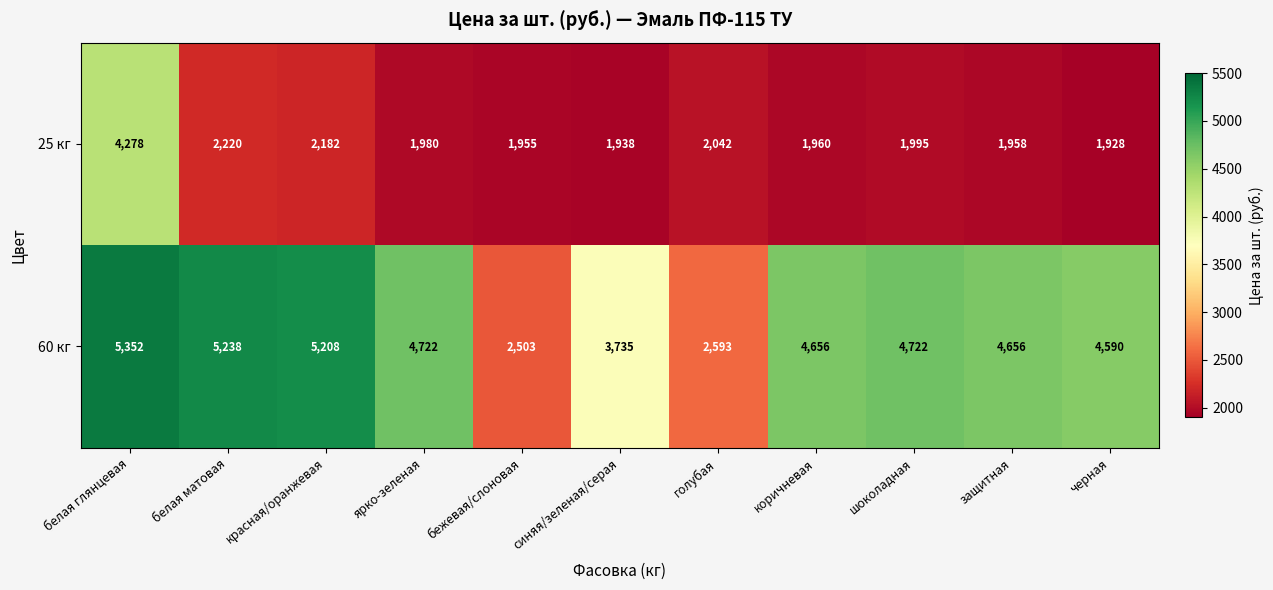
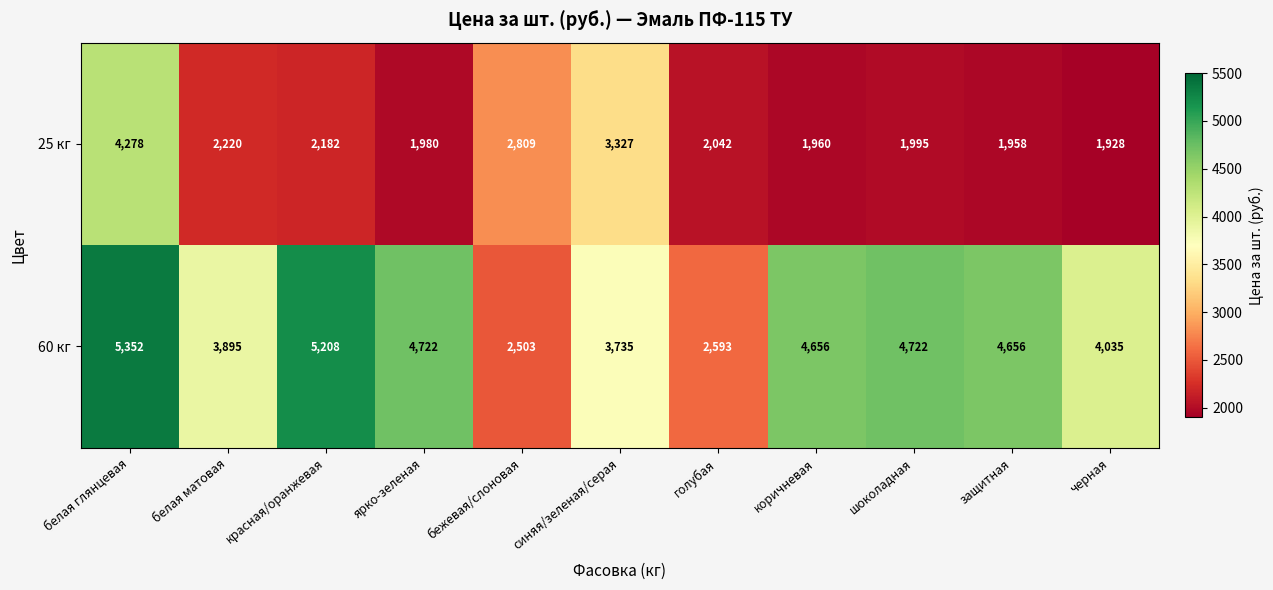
25 кг, бежевая/слоновая: 1,955 -> 2,809
25 кг, синяя/зеленая/серая: 1,938 -> 3,327
60 кг, белая матовая: 5,238 -> 3,895
60 кг, черная: 4,590 -> 4,035
